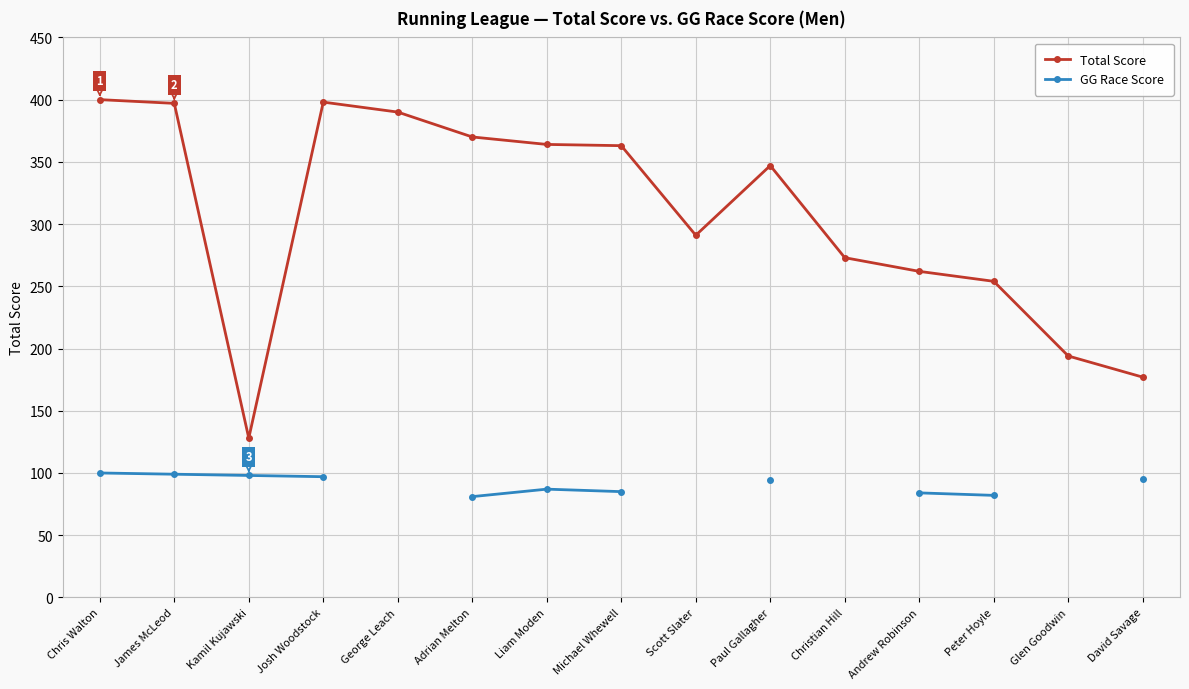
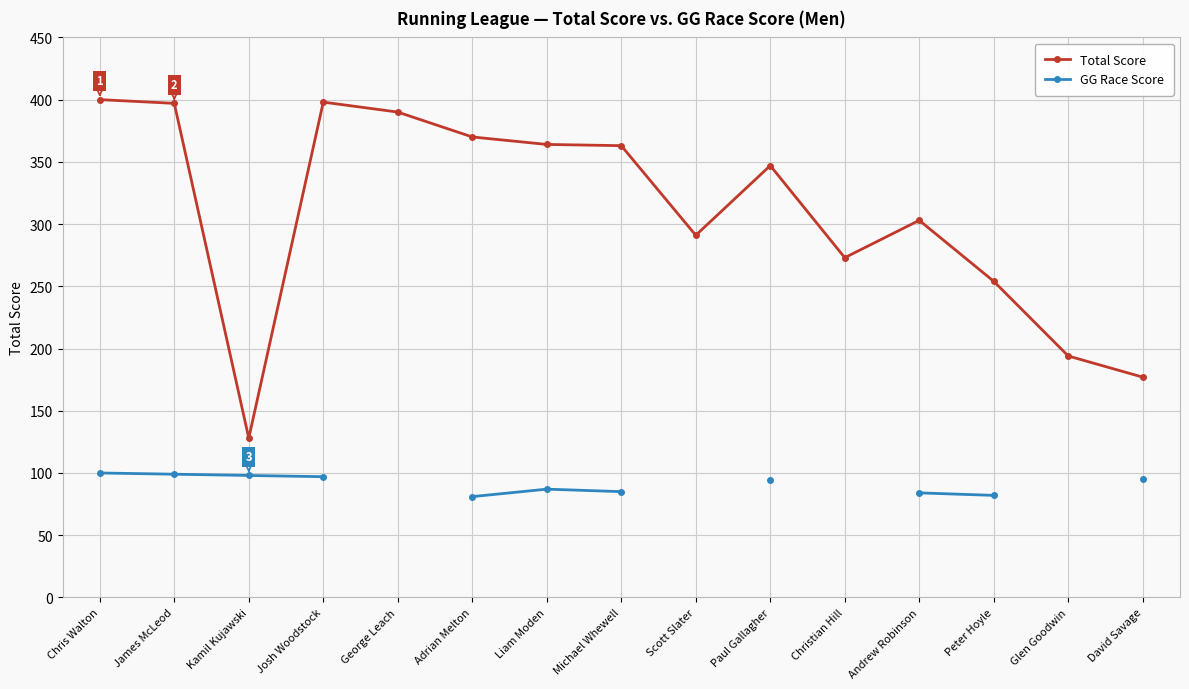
Total Score, Andrew Robinson: 262 -> 303
